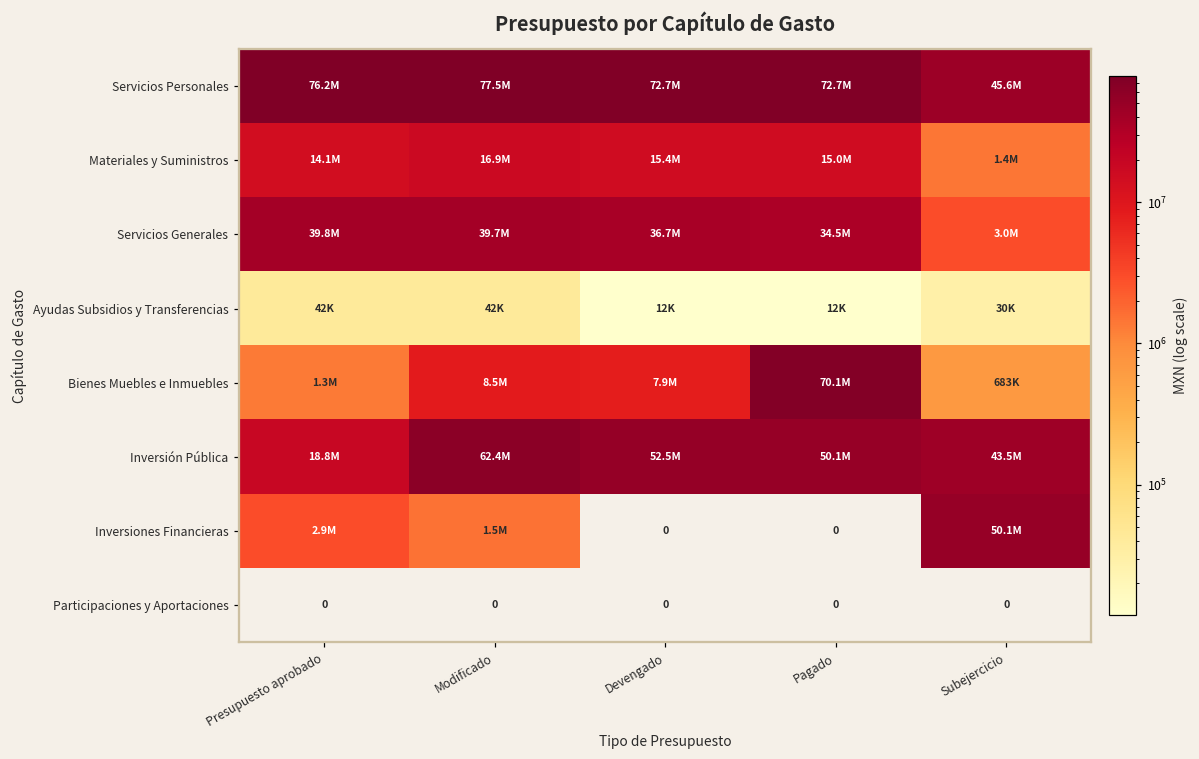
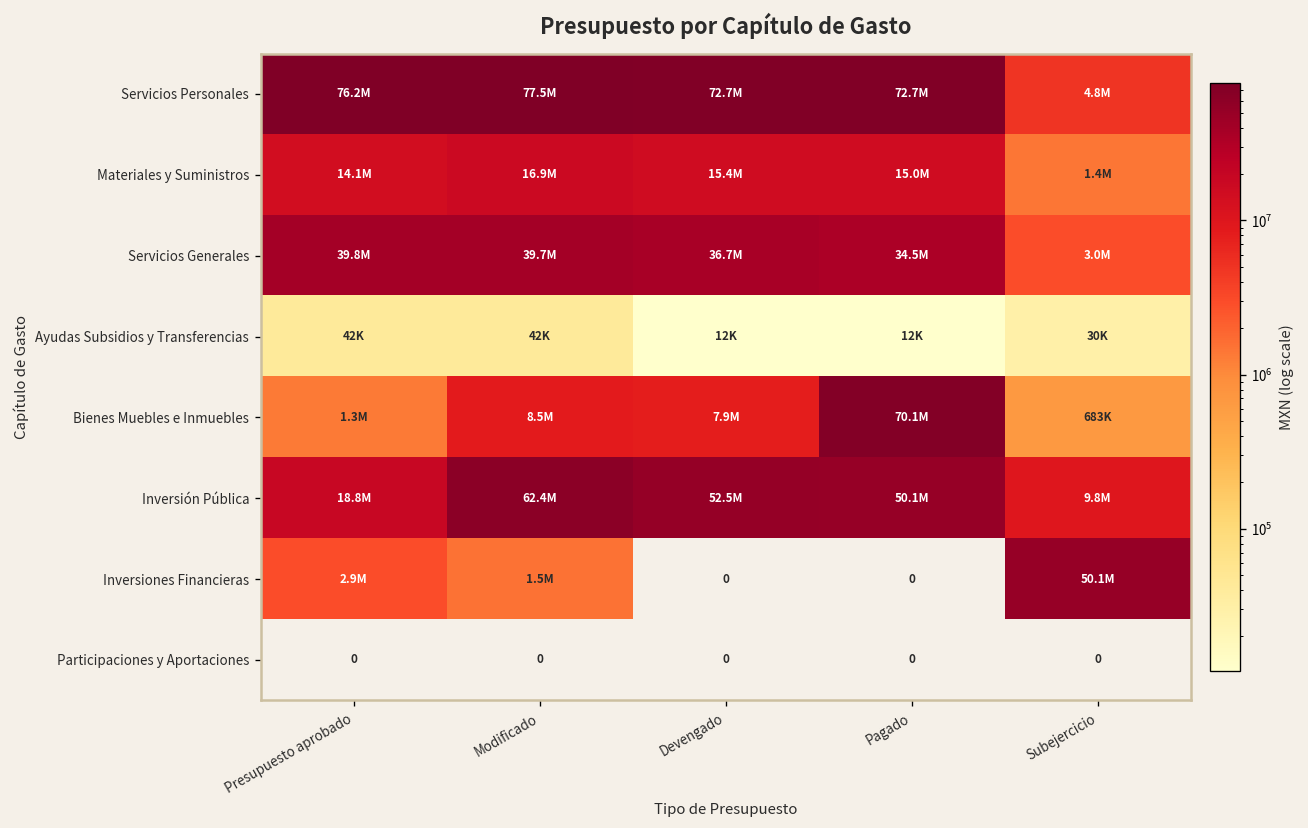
Servicios Personales, Subejercicio: 45.6M -> 4.8M
Inversión Pública, Subejercicio: 43.5M -> 9.8M
